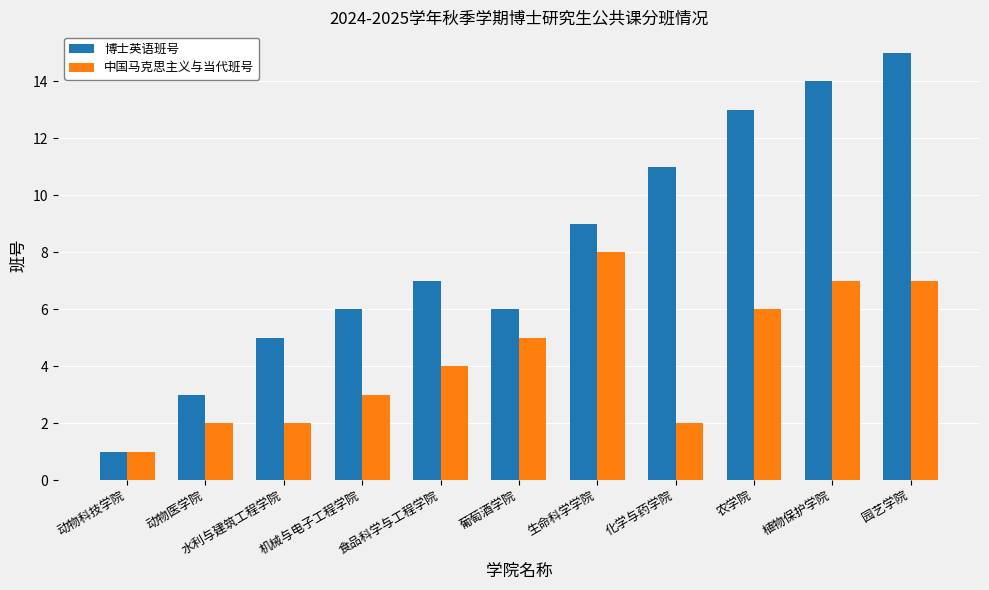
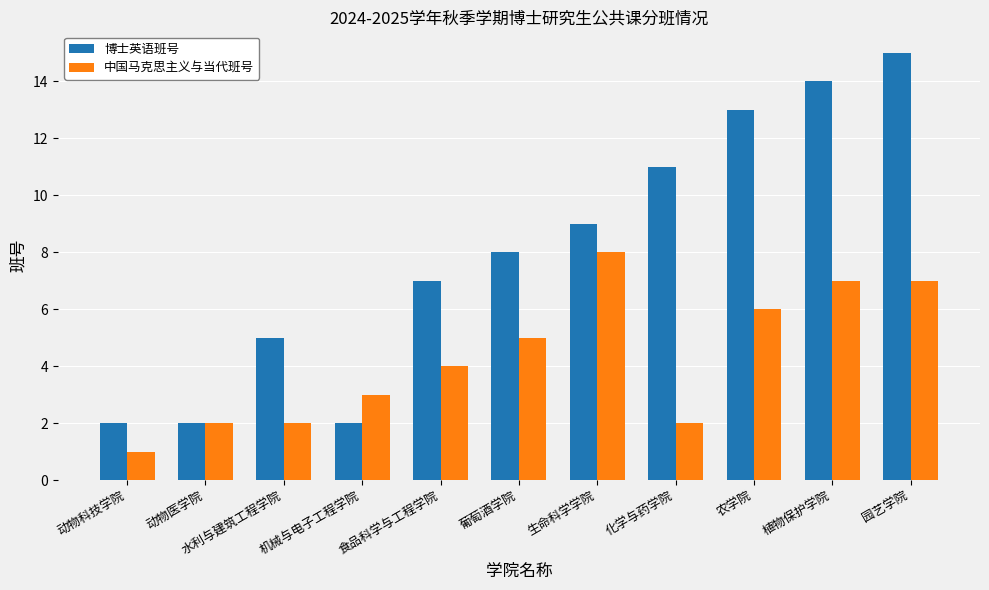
博士英语班号, 动物科技学院: 1 -> 2
博士英语班号, 动物医学院: 3 -> 2
博士英语班号, 机械与电子工程学院: 6 -> 2
博士英语班号, 葡萄酒学院: 6 -> 8
